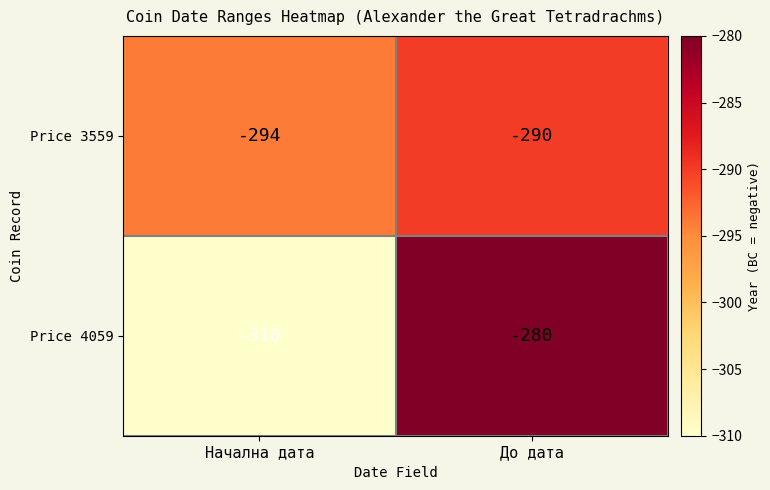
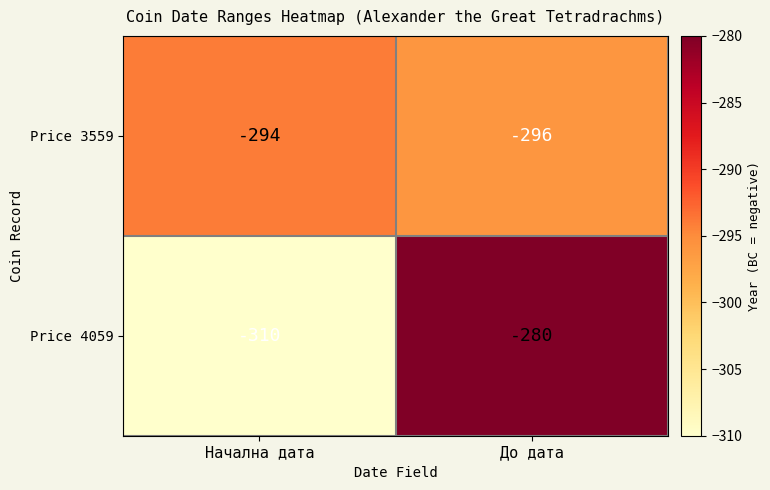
Price 3559, До дата: -290 -> -296
